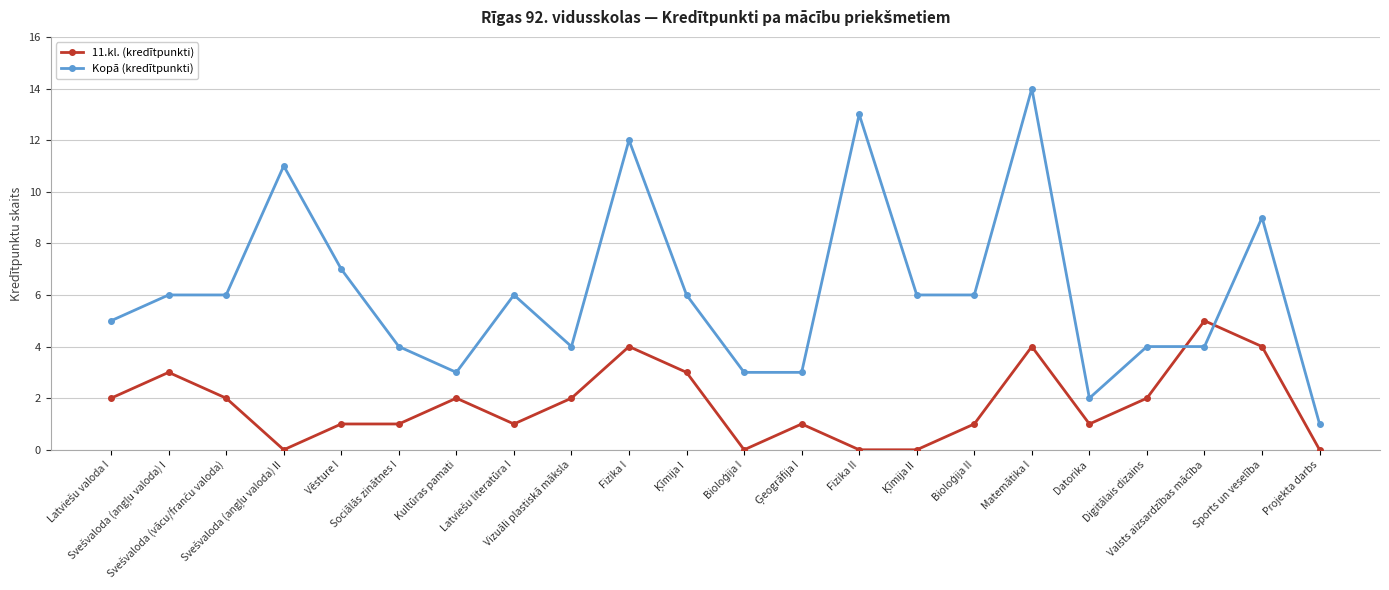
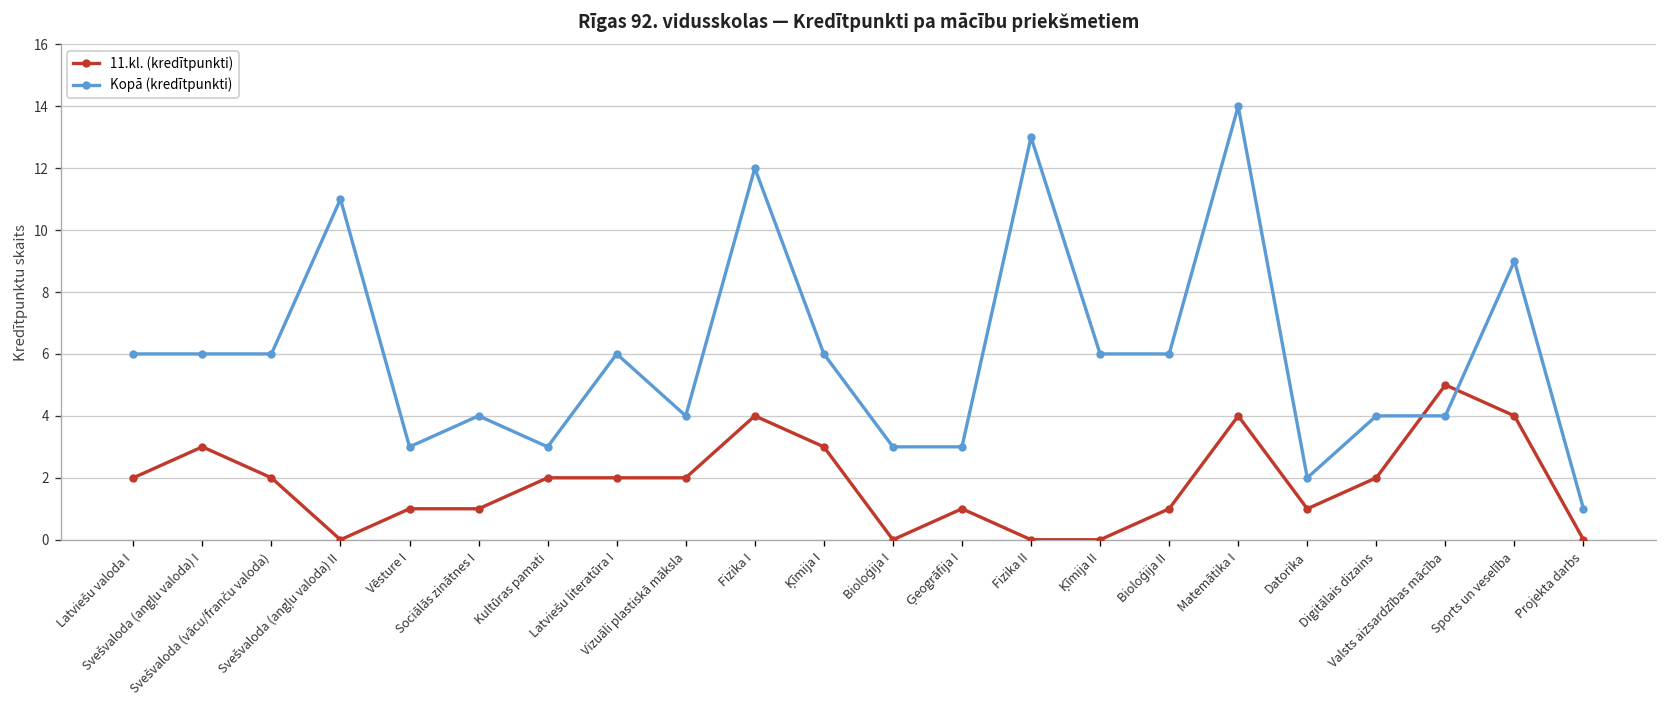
Kopā (kredītpunkti), Latviešu valoda I: 5 -> 6
Kopā (kredītpunkti), Vēsture I: 7 -> 3
11.kl. (kredītpunkti), Latviešu literatūra I: 1 -> 2
